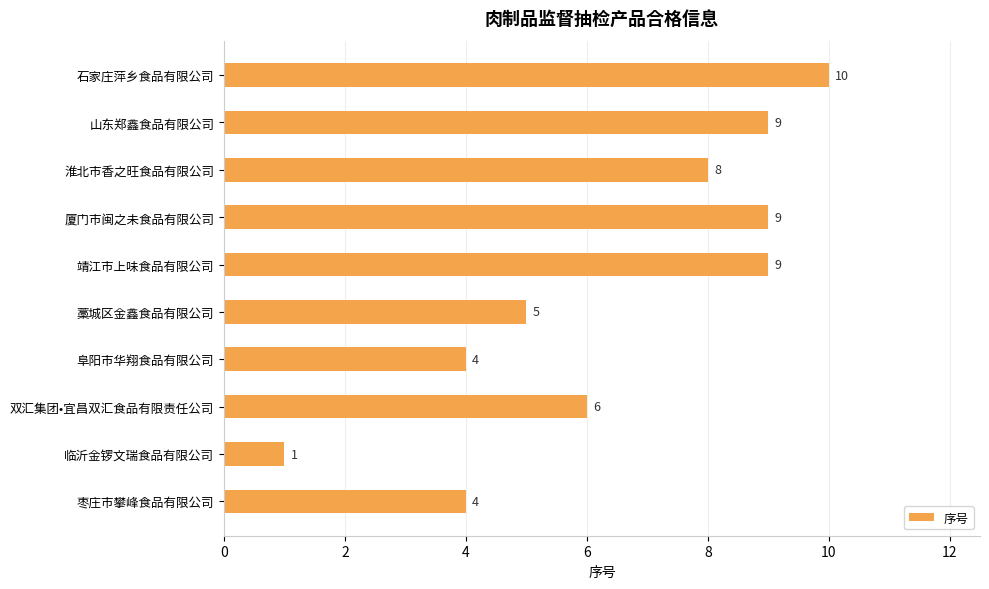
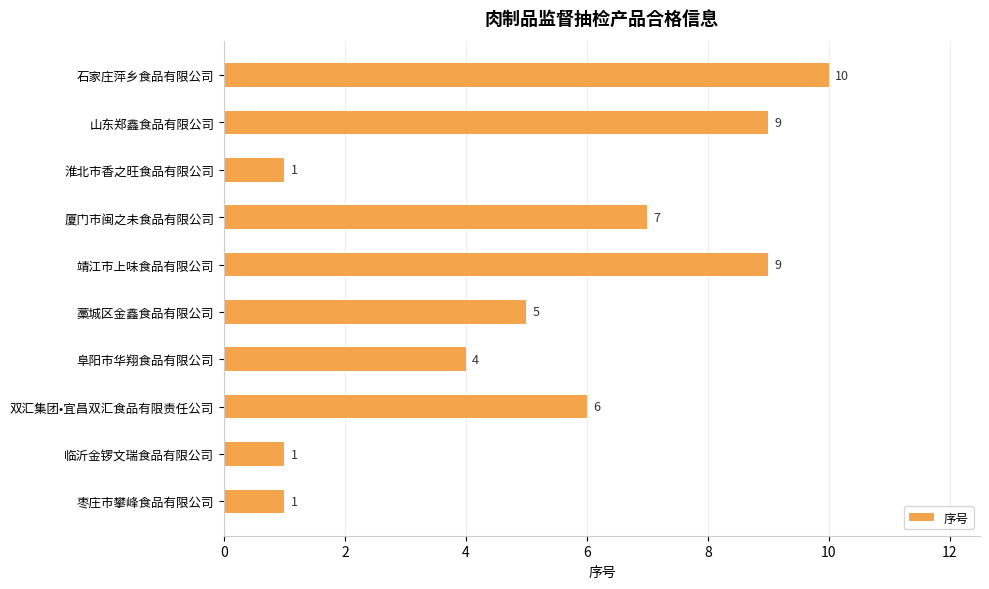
淮北市香之旺食品有限公司: 8 -> 1
厦门市闽之未食品有限公司: 9 -> 7
枣庄市攀峰食品有限公司: 4 -> 1
